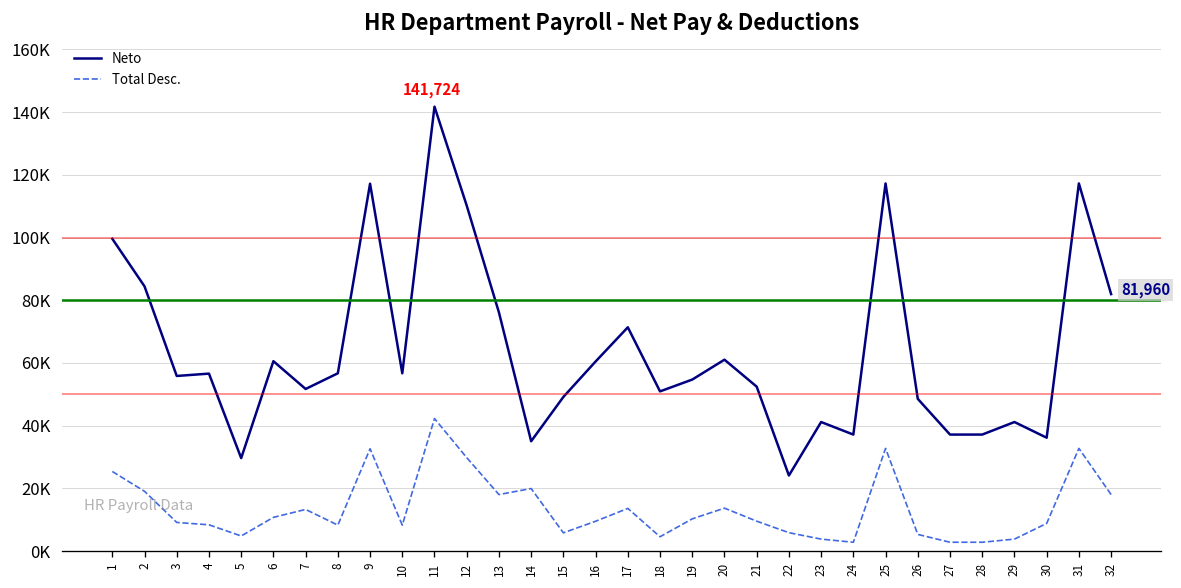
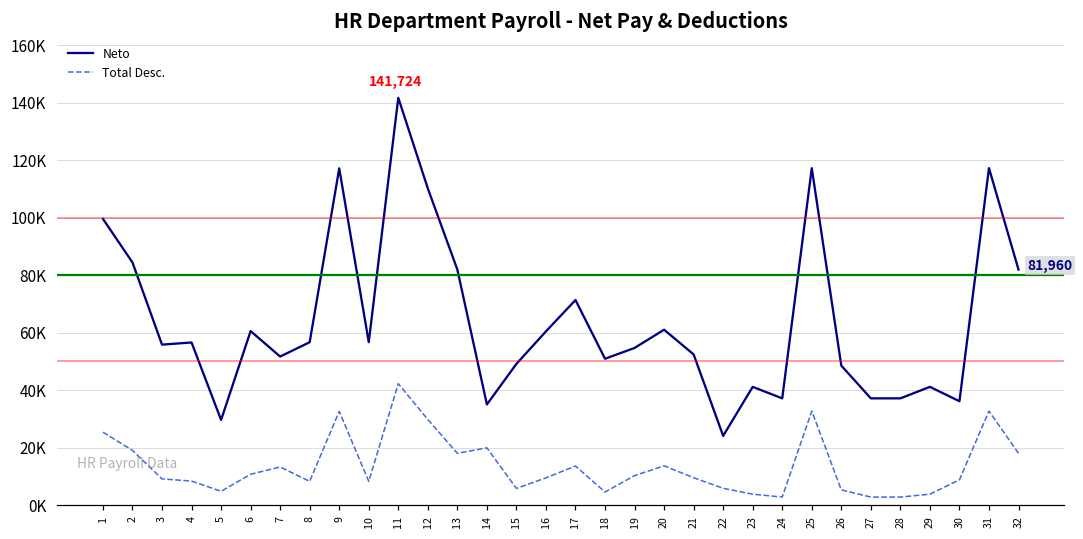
Neto, 13: 76000 -> 82000
